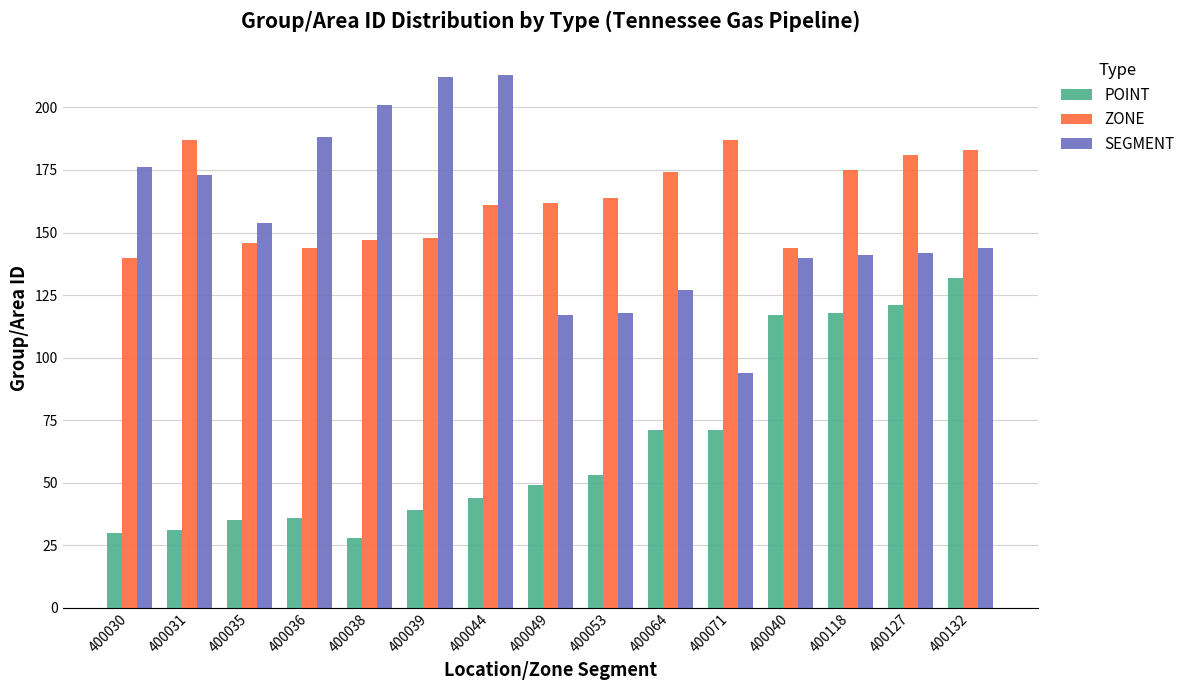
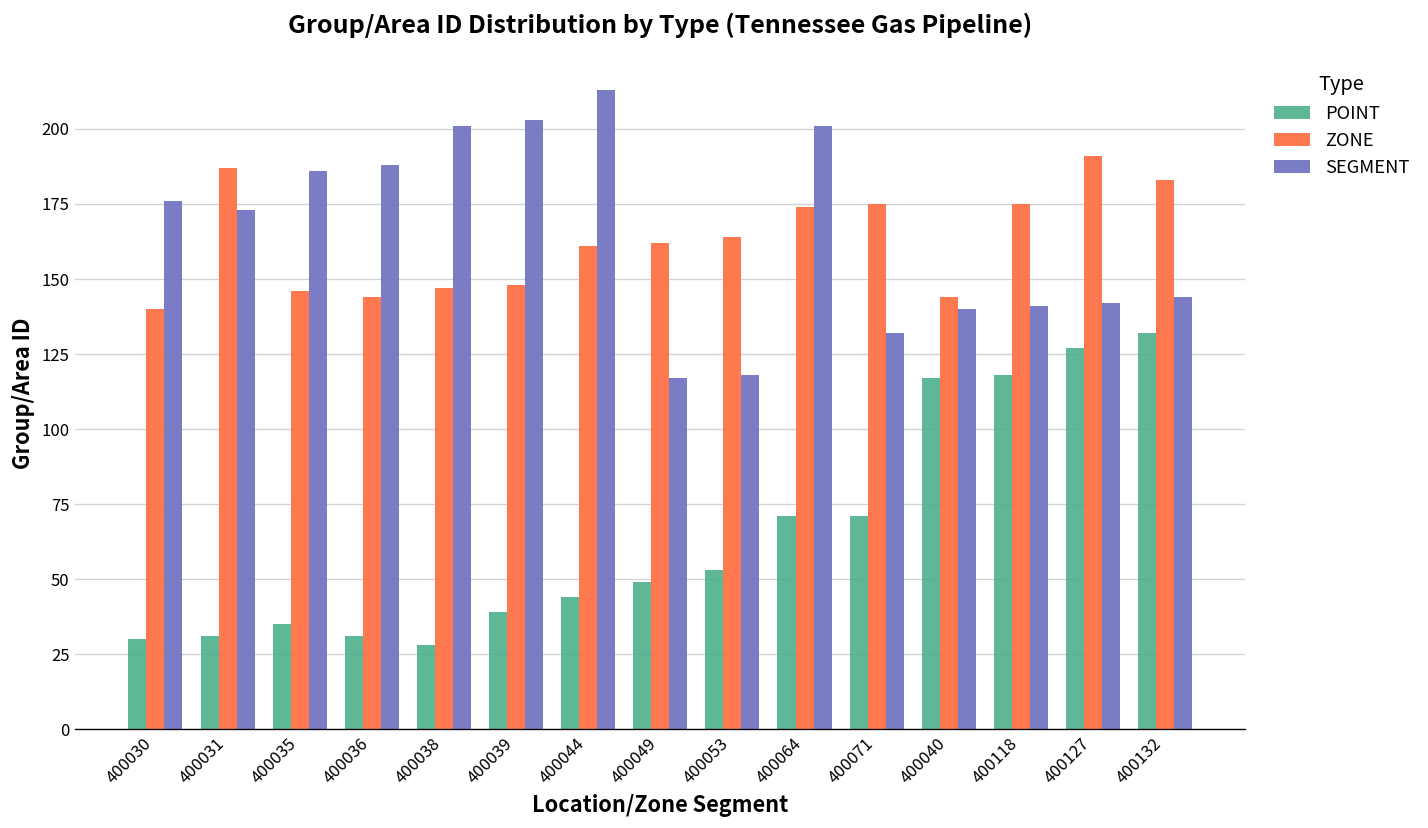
SEGMENT, 400035: 154 -> 186
POINT, 400036: 36 -> 31
SEGMENT, 400039: 212 -> 203
SEGMENT, 400064: 127 -> 201
ZONE, 400071: 187 -> 175
SEGMENT, 400071: 94 -> 132
POINT, 400127: 121 -> 127
ZONE, 400127: 181 -> 191
